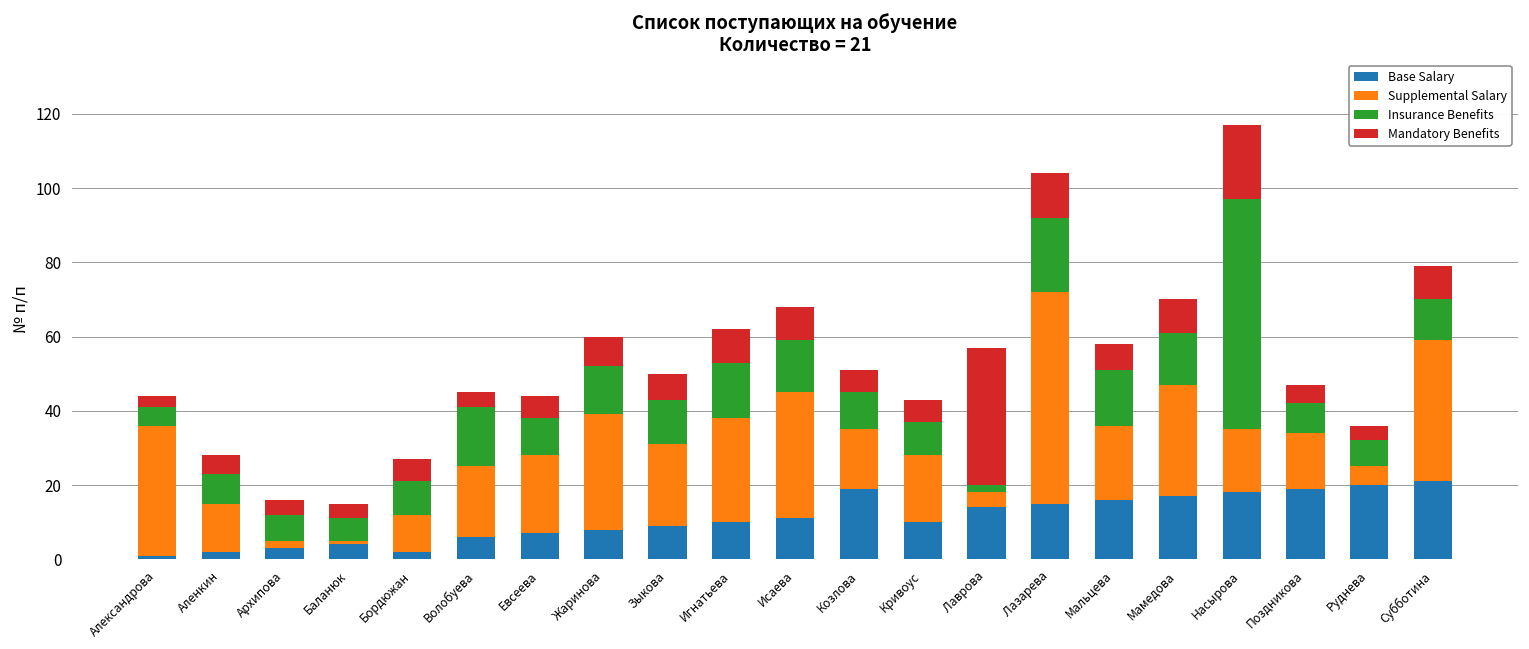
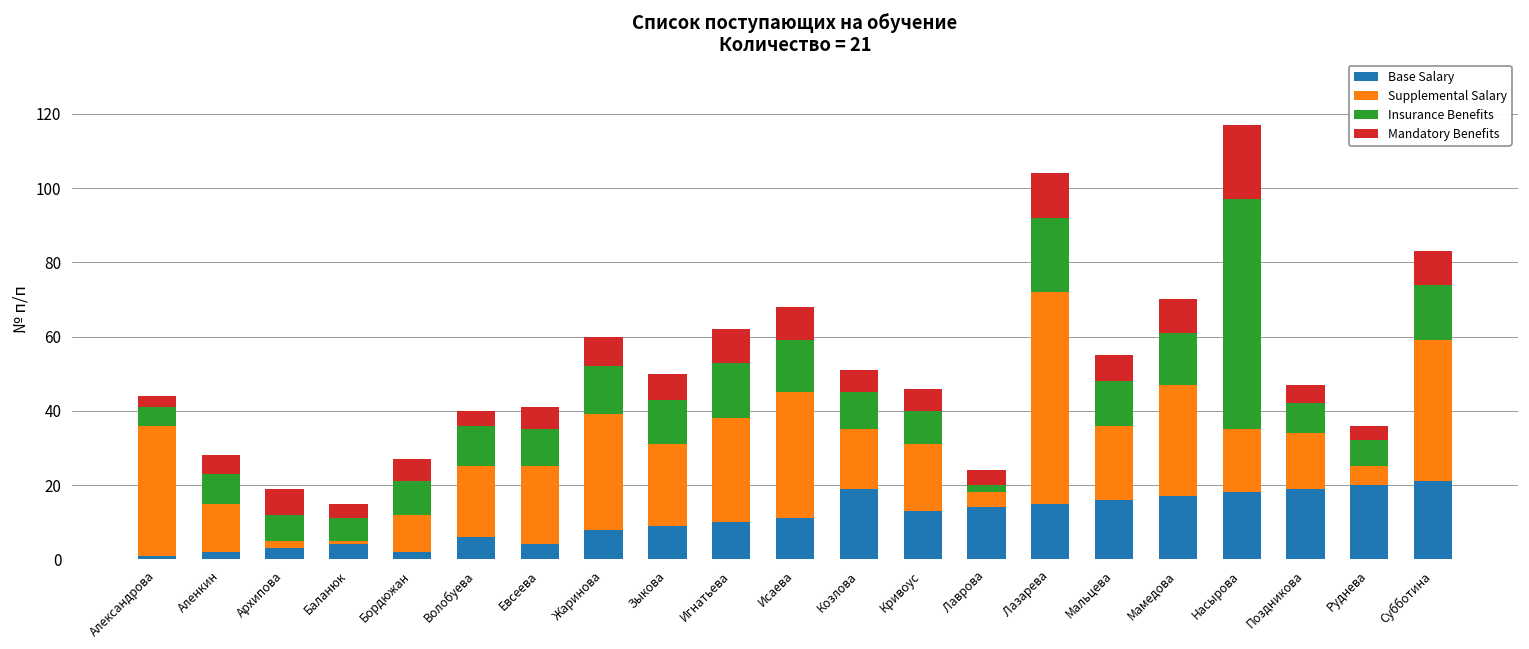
Mandatory Benefits, Архипова: 4 -> 7
Insurance Benefits, Волобуева: 16 -> 11
Base Salary, Евсеева: 7 -> 4
Base Salary, Кривоус: 10 -> 13
Mandatory Benefits, Лаврова: 37 -> 4
Insurance Benefits, Мальцева: 15 -> 12
Insurance Benefits, Субботина: 11 -> 15
